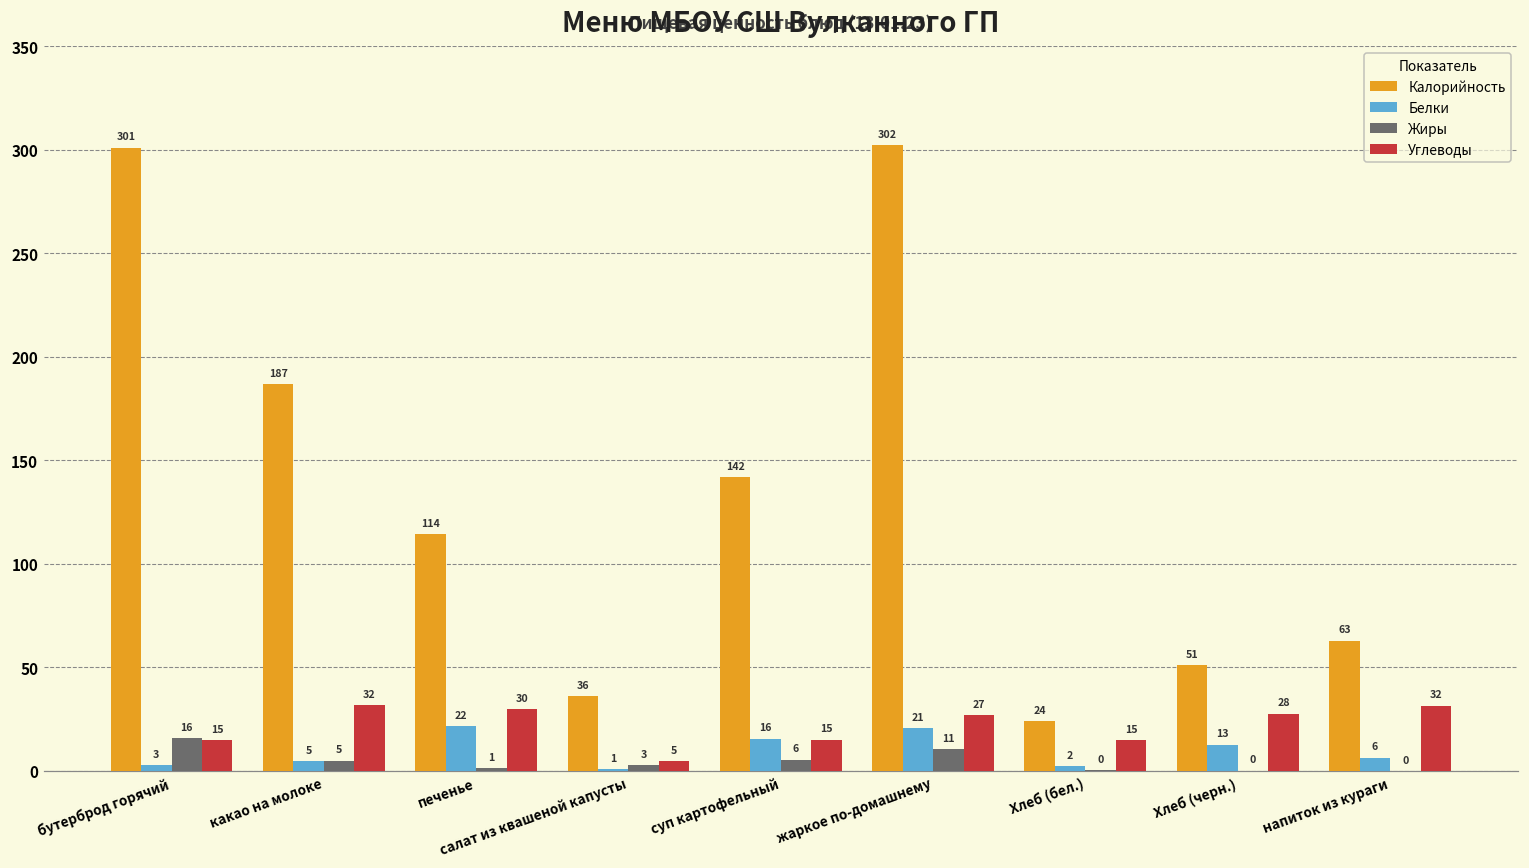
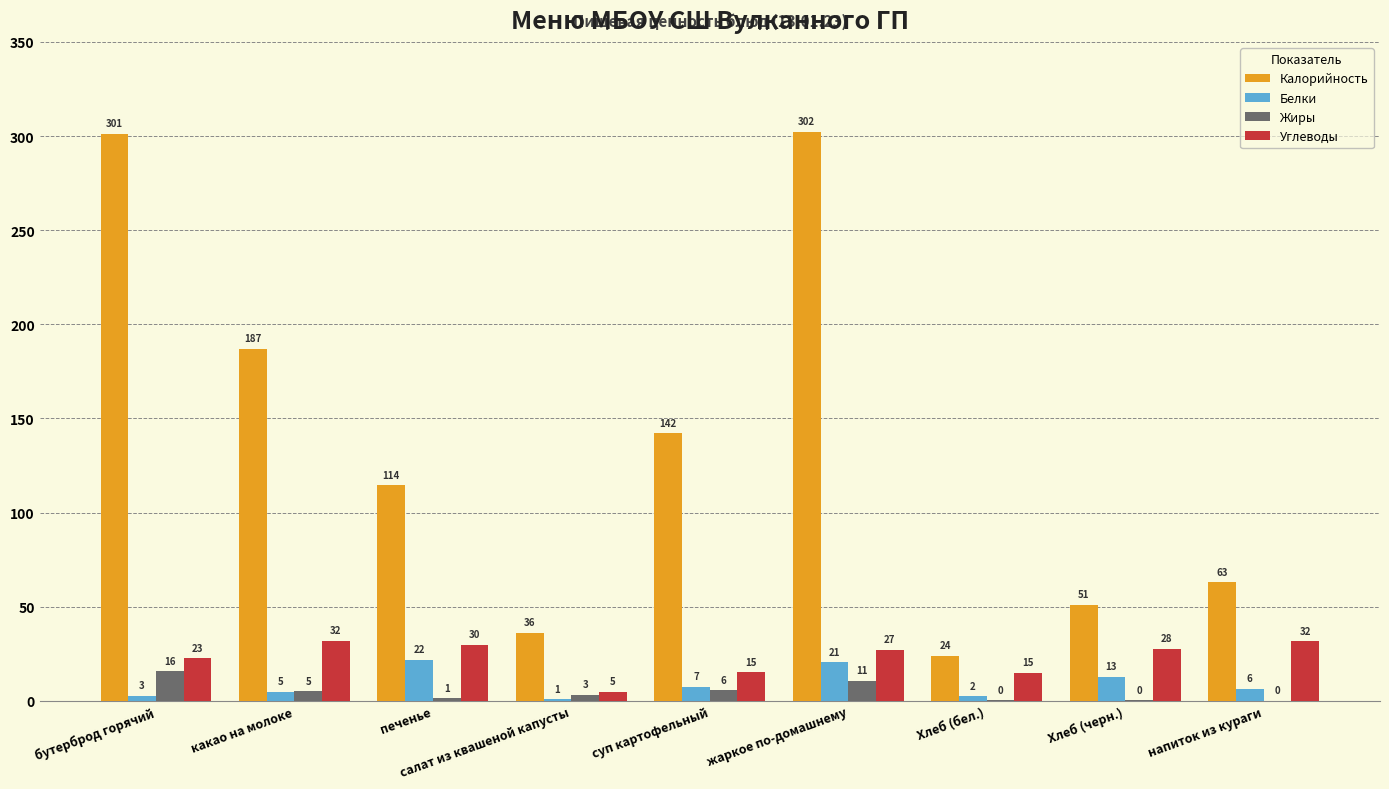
Углеводы, бутерброд горячий: 15 -> 23
Белки, суп картофельный: 16 -> 7
